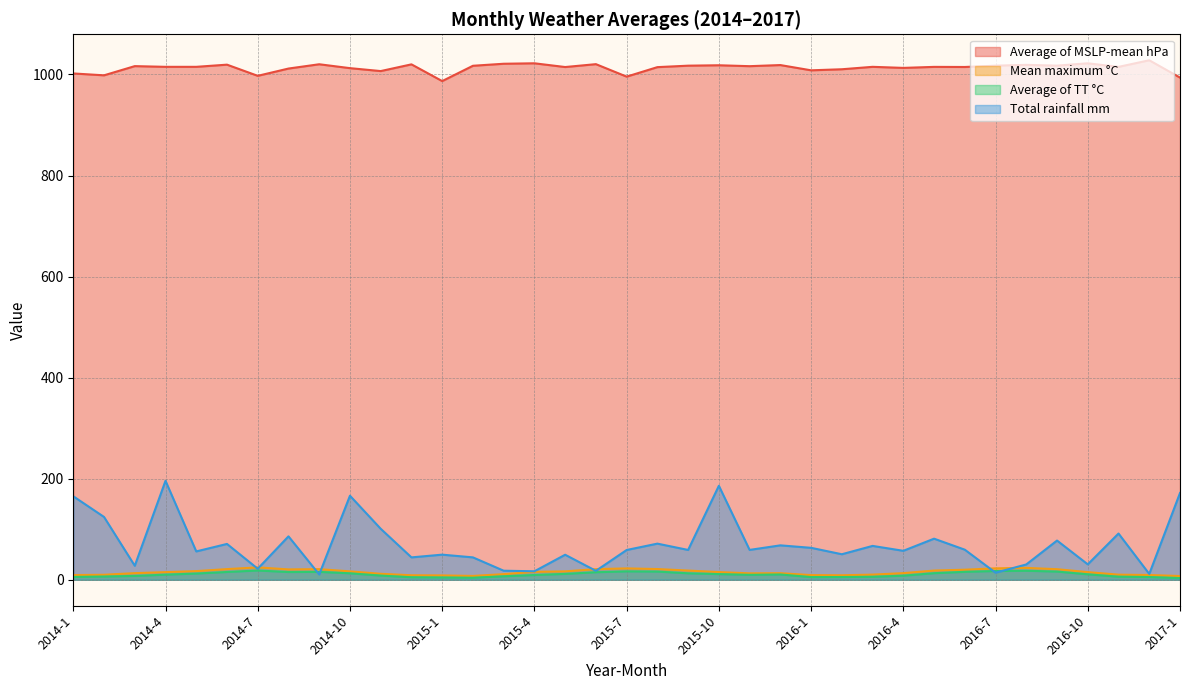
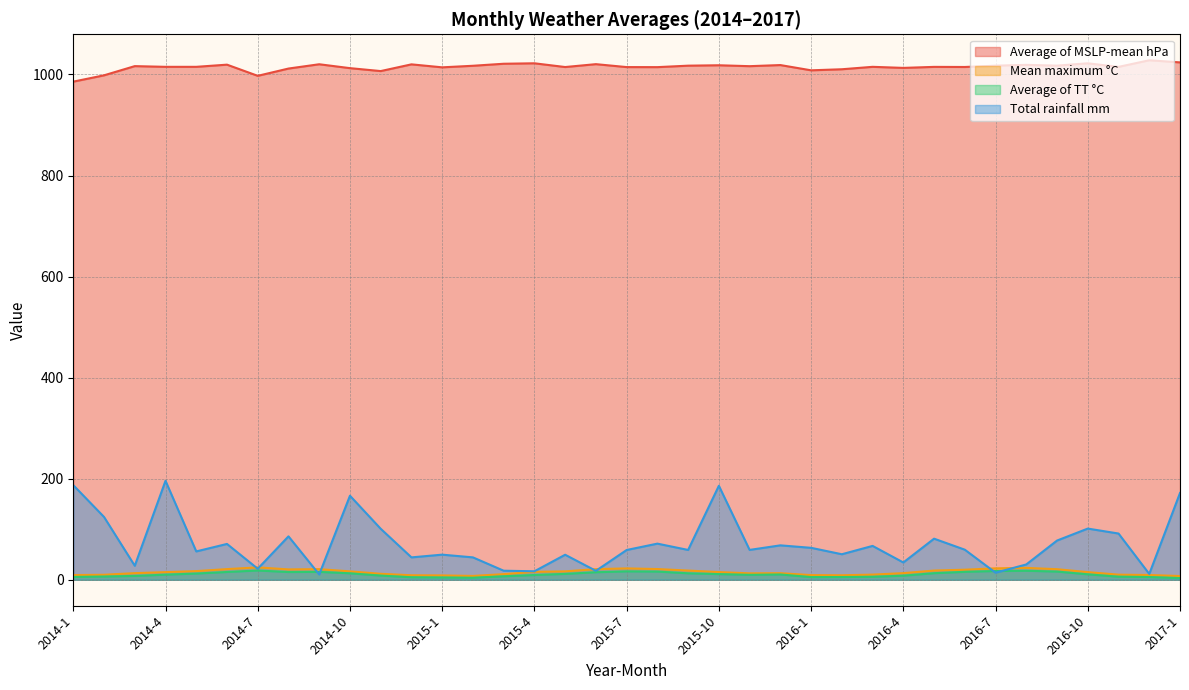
Average of MSLP-mean hPa, 2014-1: 1000 -> 990
Total rainfall mm, 2014-1: 170 -> 190
Average of MSLP-mean hPa, 2015-1: 990 -> 1010
Average of MSLP-mean hPa, 2015-7: 1000 -> 1010
Total rainfall mm, 2016-4: 60 -> 30
Total rainfall mm, 2016-10: 30 -> 100
Average of MSLP-mean hPa, 2017-1: 990 -> 1020
